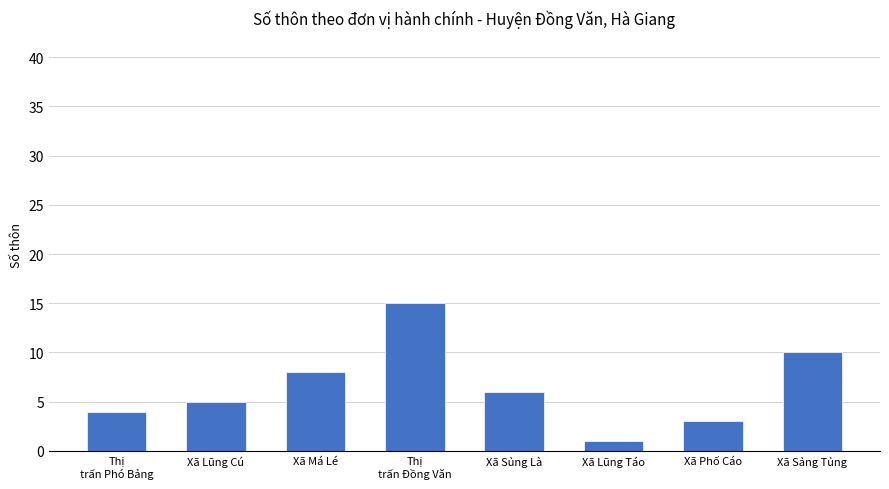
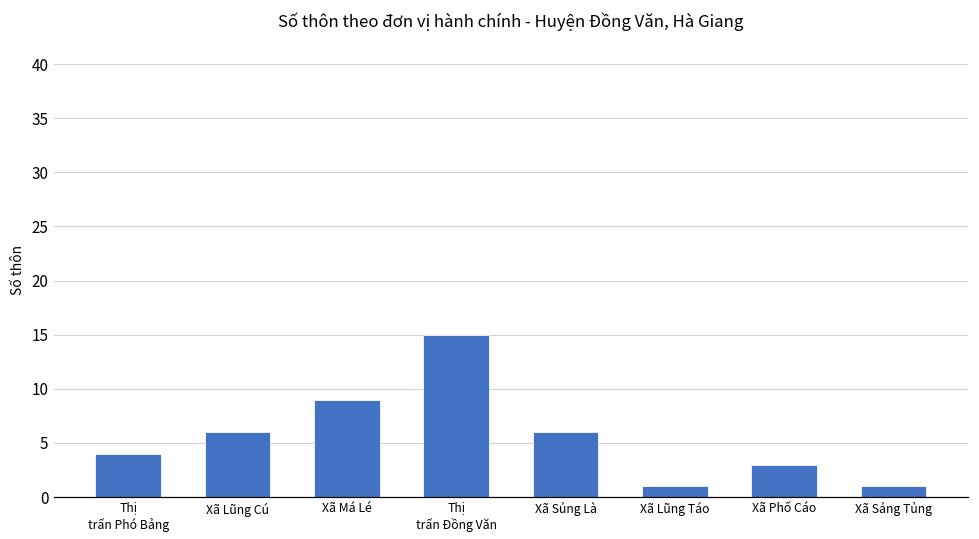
Xã Lũng Cú: 5 -> 6
Xã Má Lé: 8 -> 9
Xã Sảng Tủng: 10 -> 1
